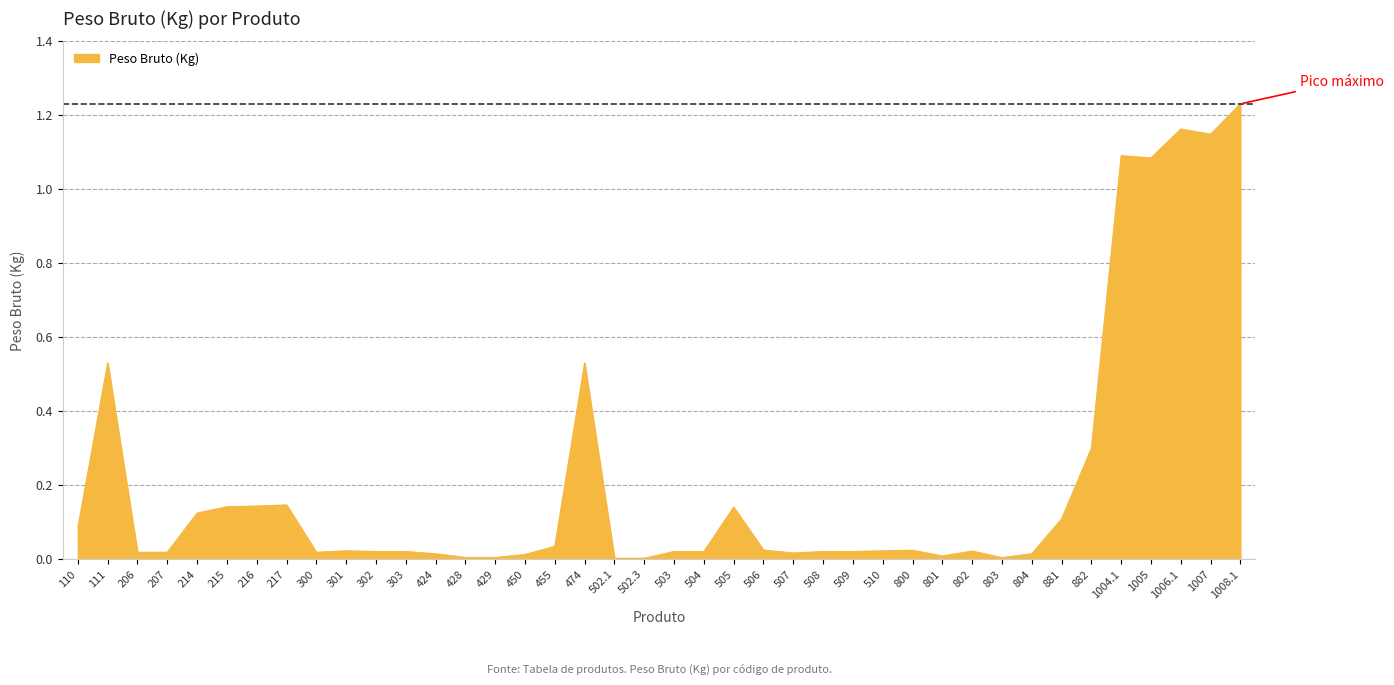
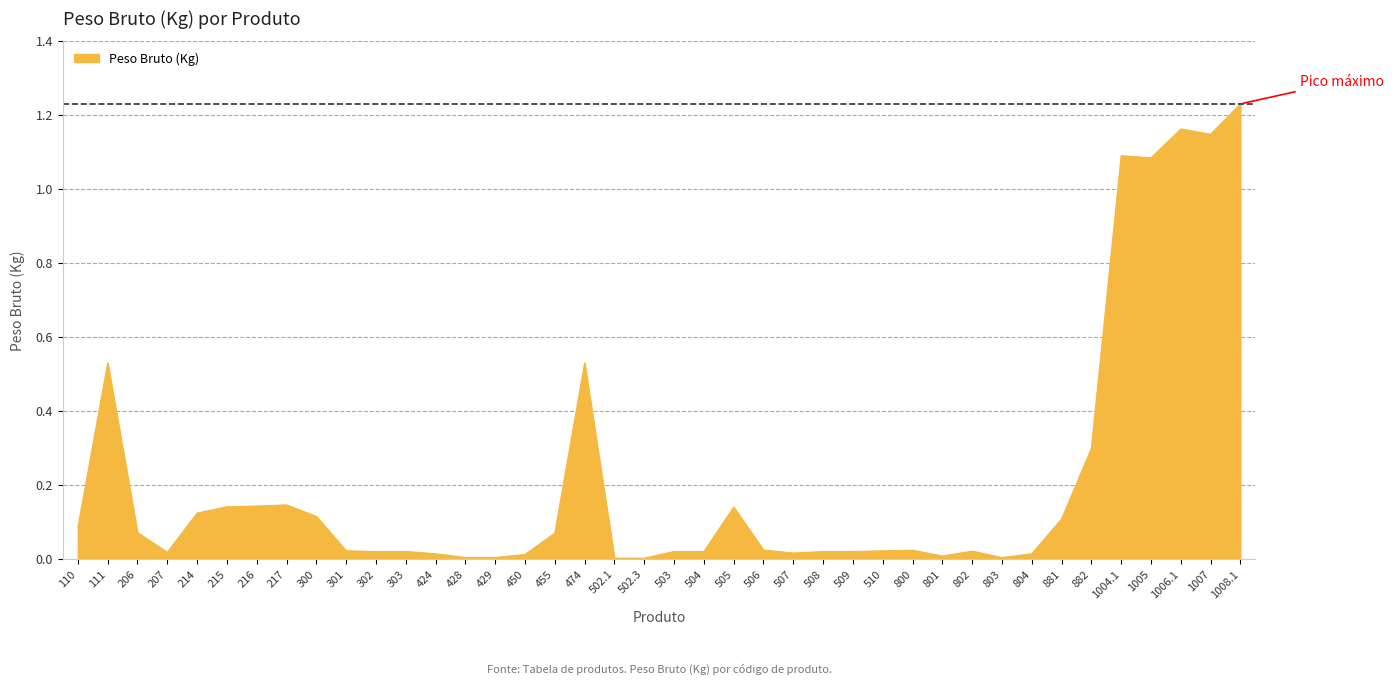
206: 0.02 -> 0.07
300: 0.02 -> 0.12
455: 0.03 -> 0.07
